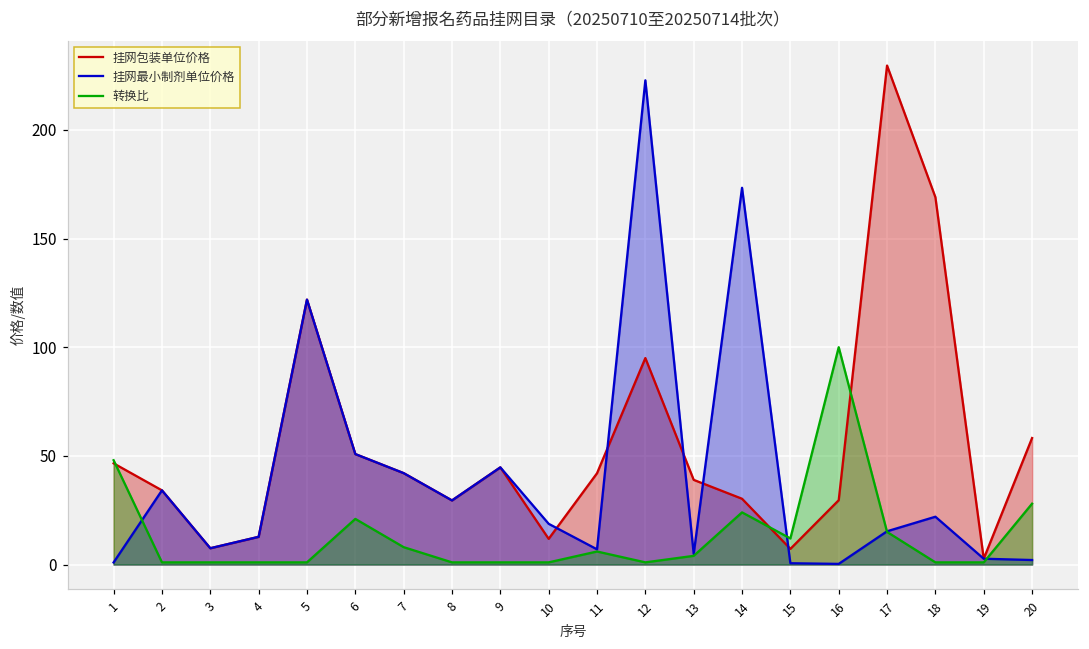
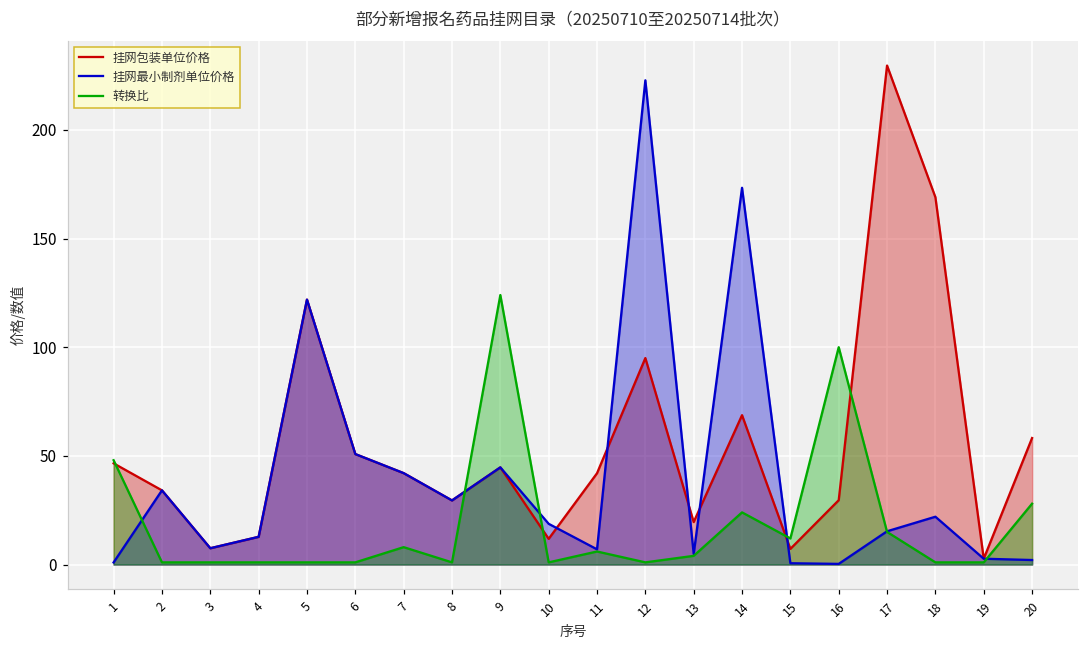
转换比, 6: 21 -> 1
转换比, 9: 1 -> 124
挂网包装单位价格, 13: 39 -> 20
挂网包装单位价格, 14: 30 -> 69
